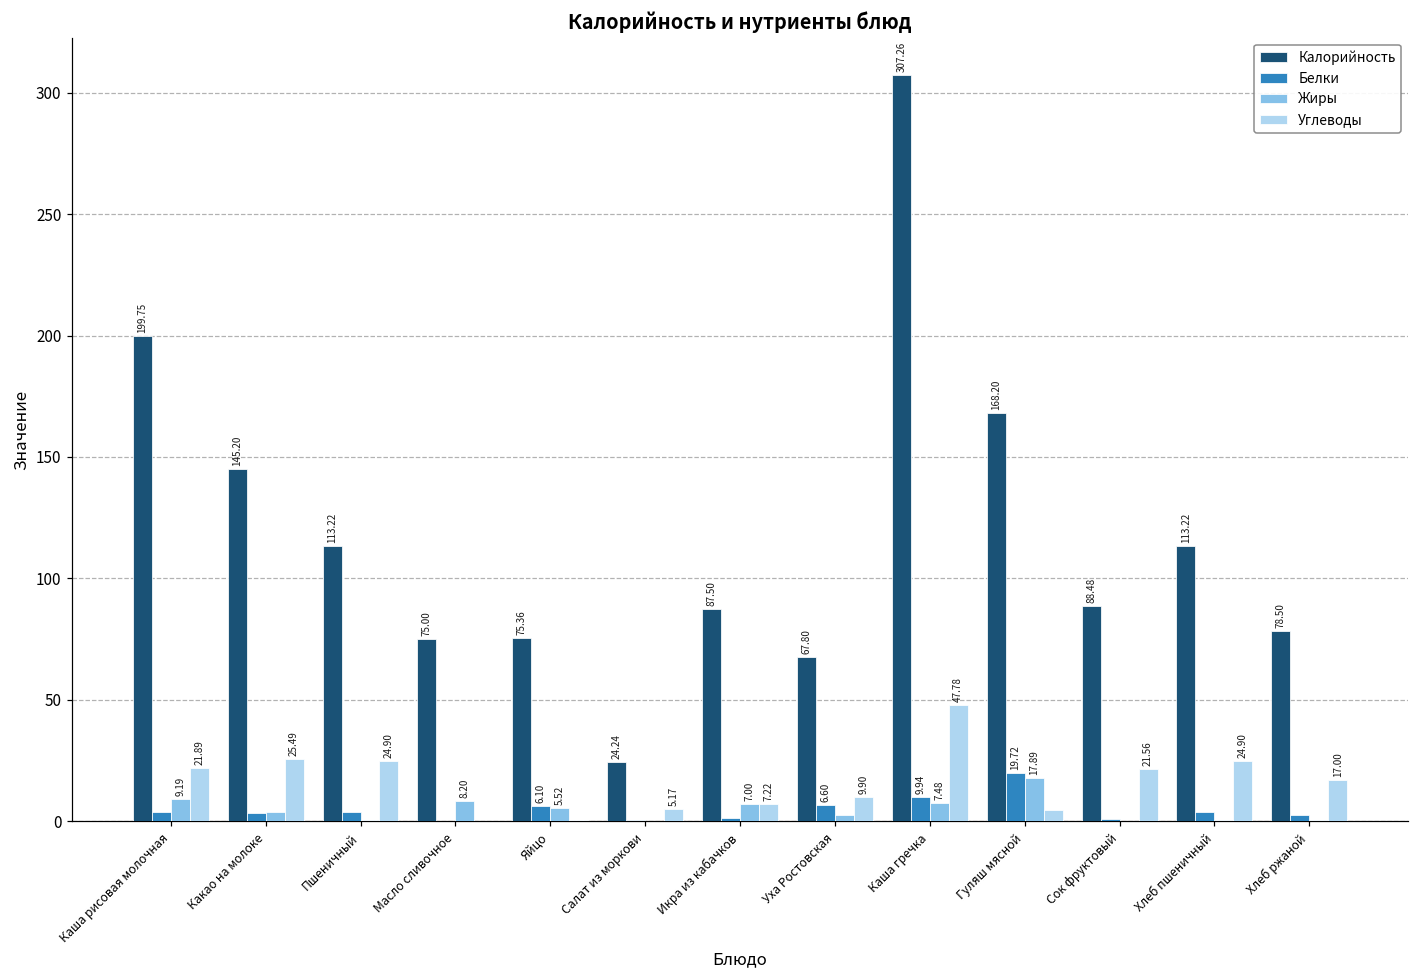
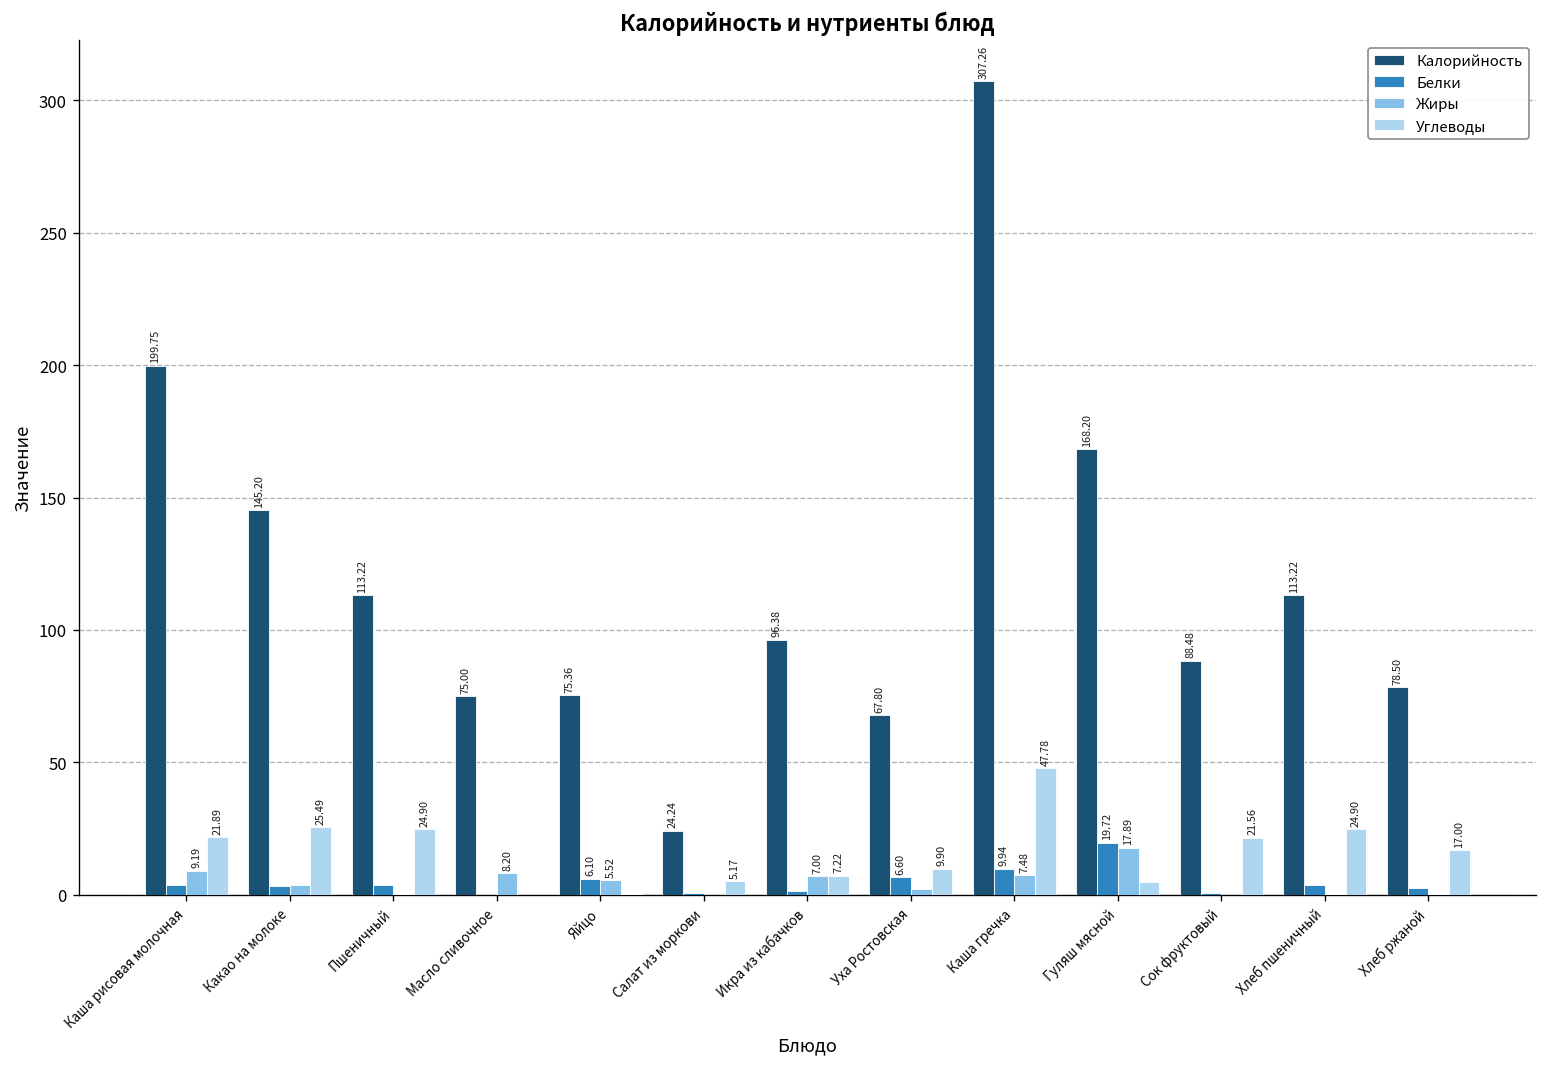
Калорийность, Икра из кабачков: 87.50 -> 96.38
